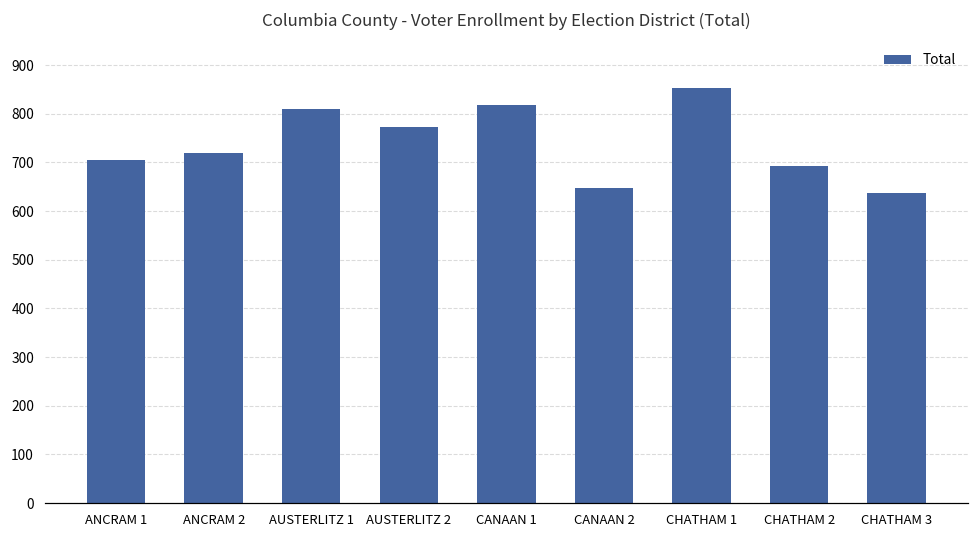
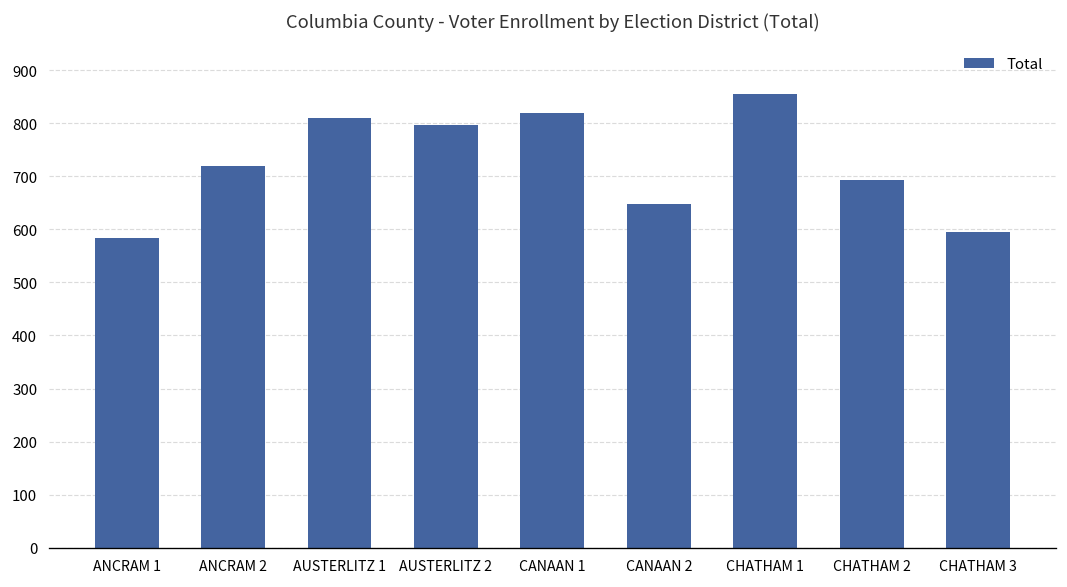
ANCRAM 1: 710 -> 580
AUSTERLITZ 2: 770 -> 800
CHATHAM 3: 640 -> 600
